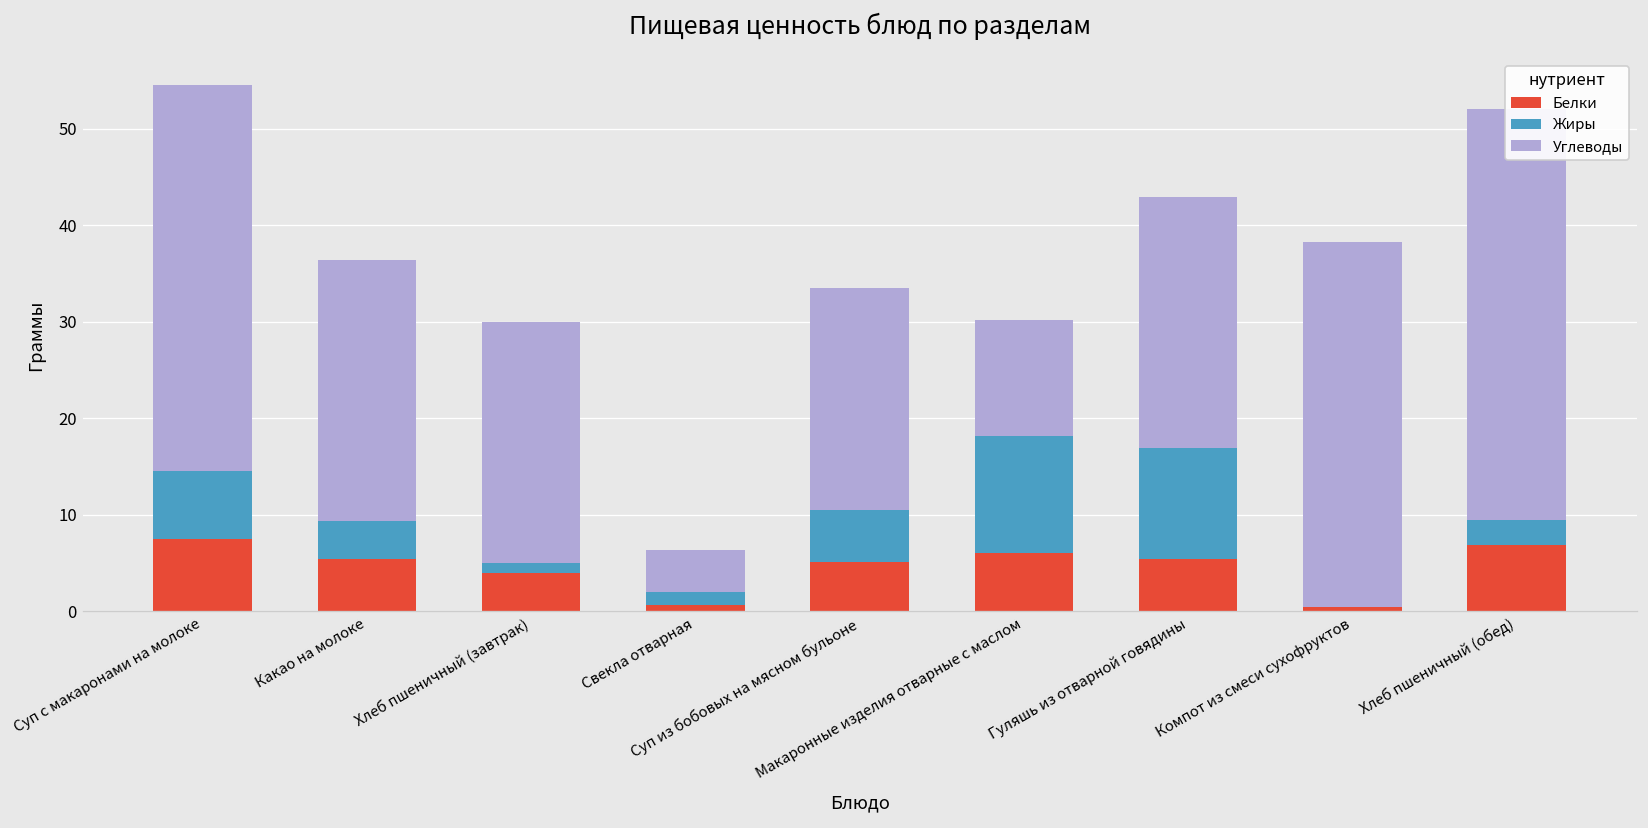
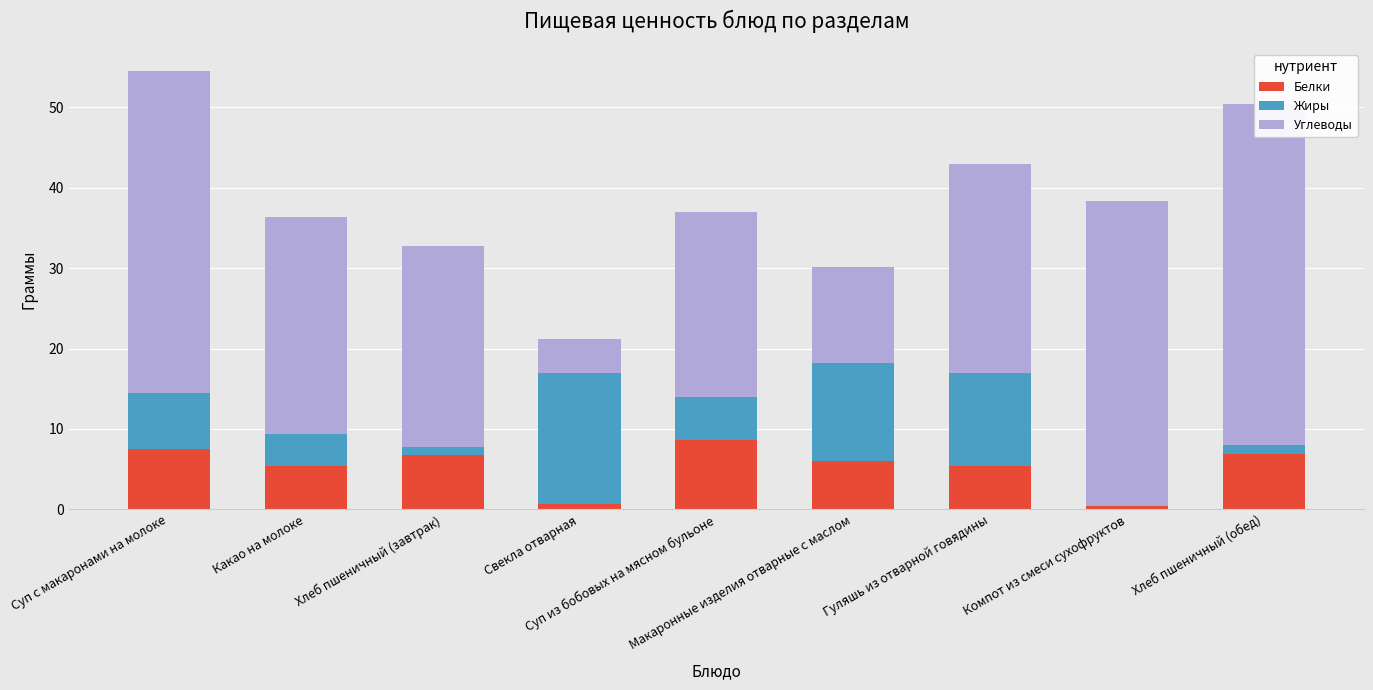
Белки, Хлеб пшеничный (завтрак): 4 -> 7
Жиры, Свекла отварная: 1 -> 16
Белки, Суп из бобовых на мясном бульоне: 5 -> 9
Жиры, Хлеб пшеничный (обед): 3 -> 1
